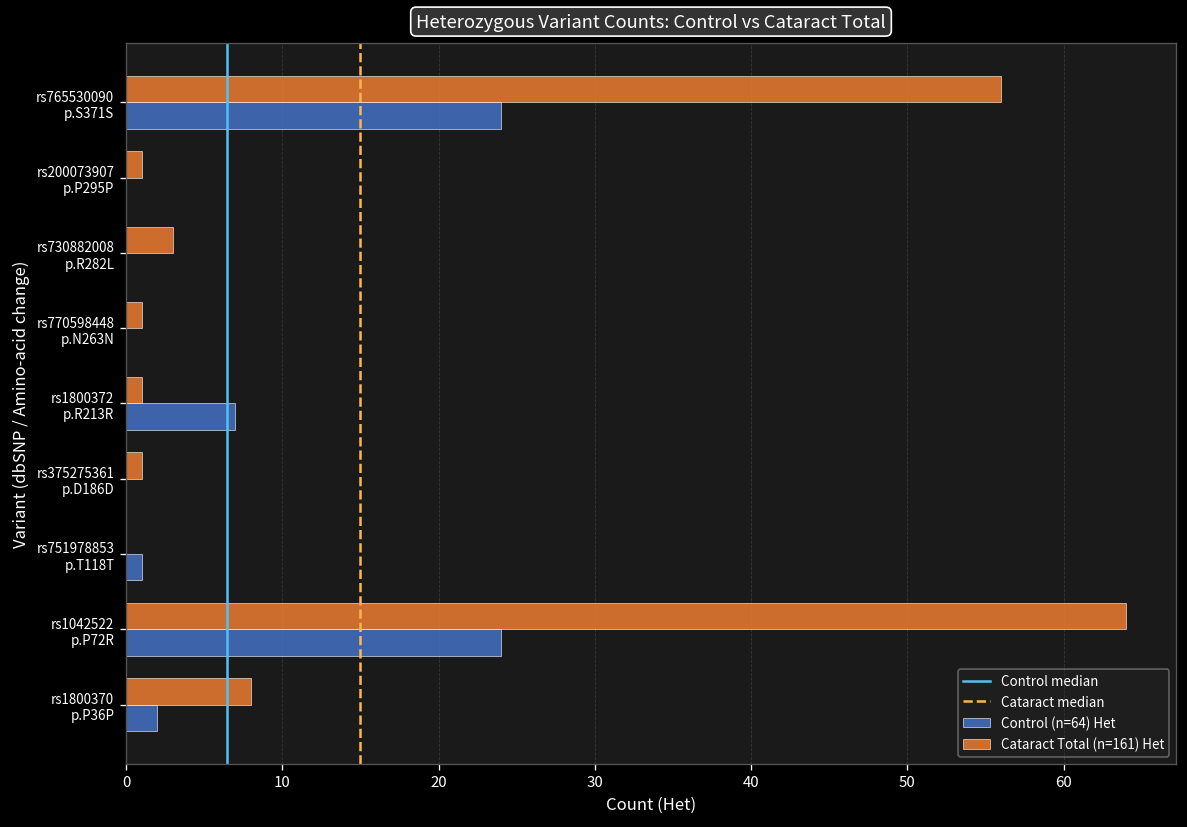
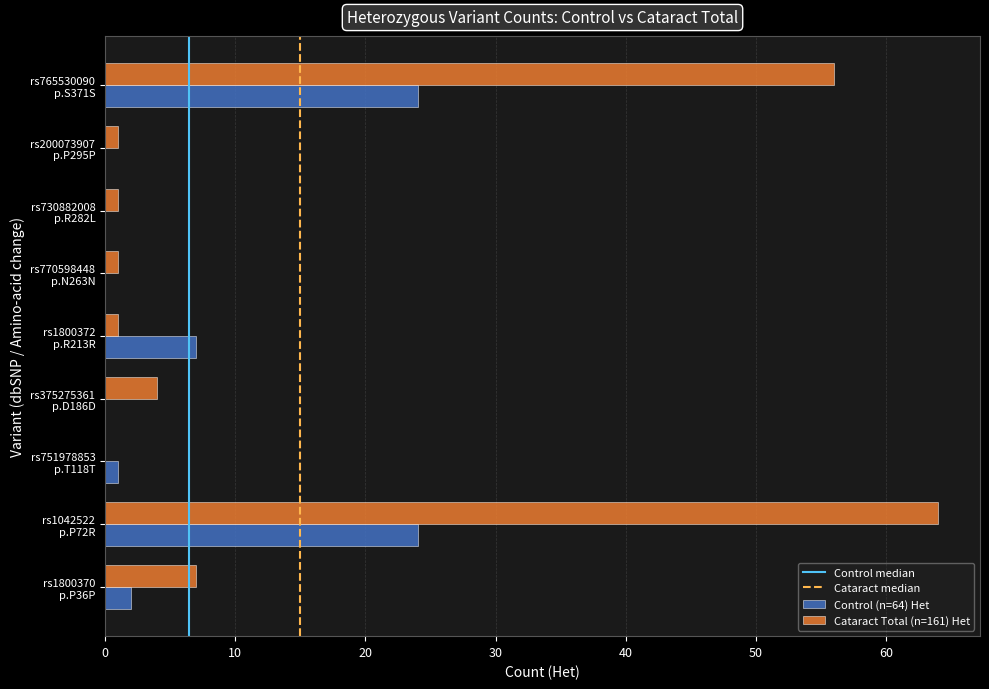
Cataract Total (n=161) Het, rs730882008 p.R282L: 3 -> 1
Cataract Total (n=161) Het, rs375275361 p.D186D: 1 -> 4
Cataract Total (n=161) Het, rs1800370 p.P36P: 8 -> 7
